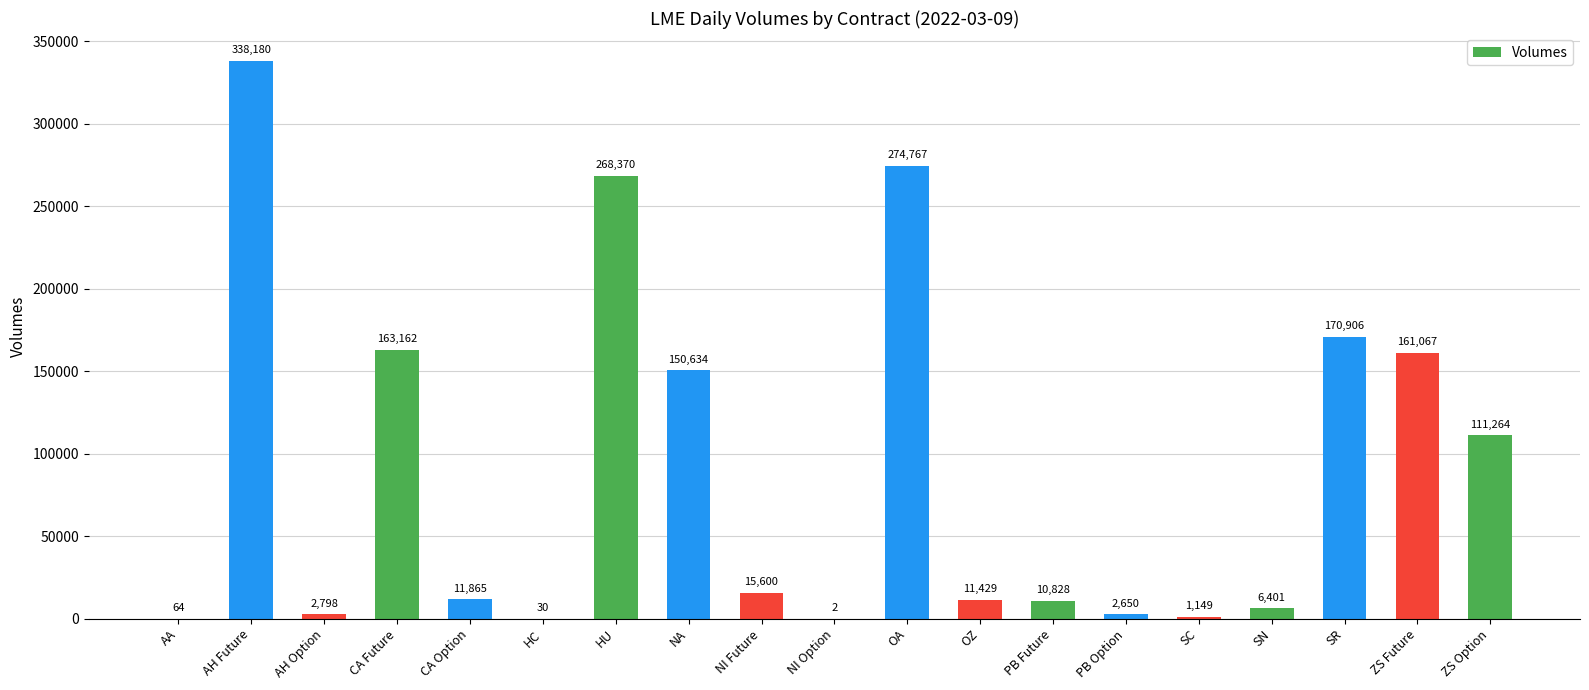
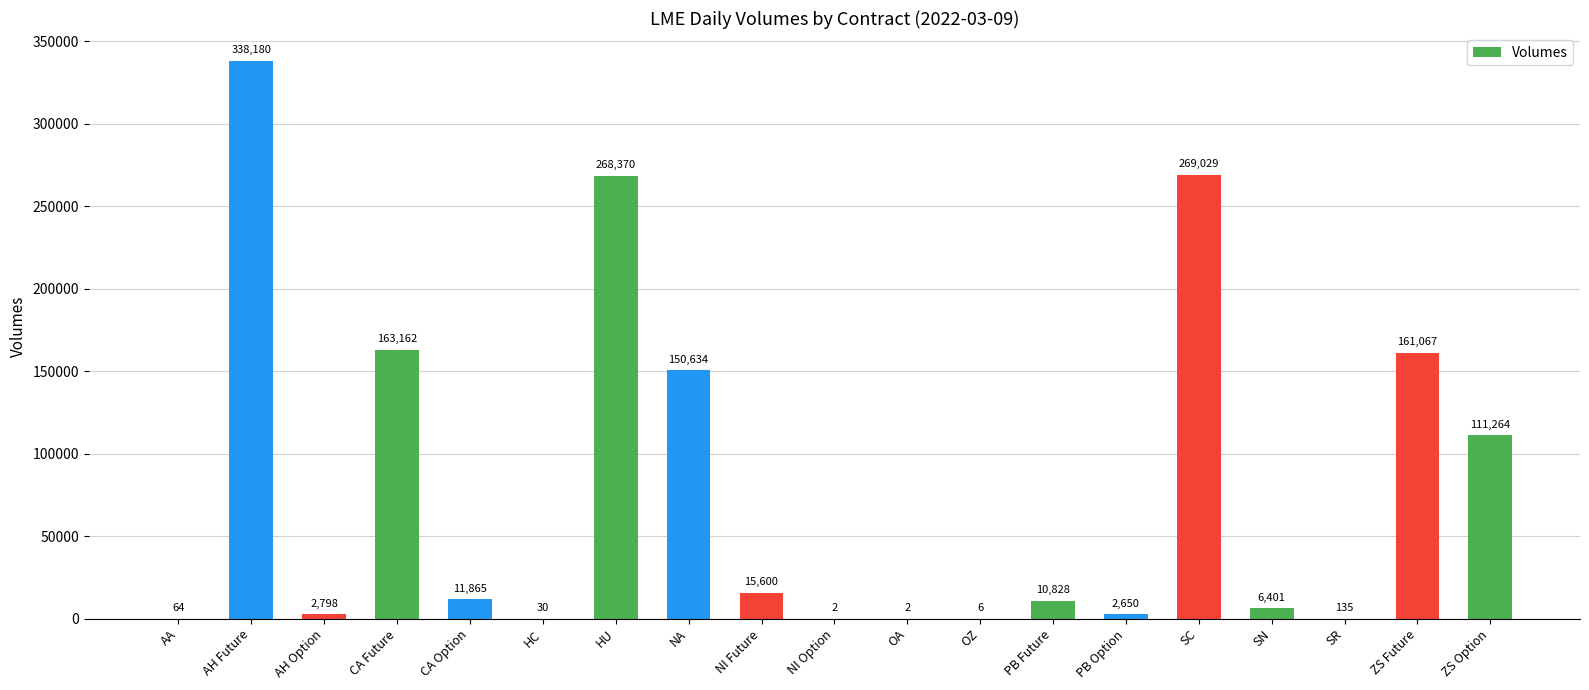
OA: 274,767 -> 2
OZ: 11,429 -> 6
SC: 1,149 -> 269,029
SR: 170,906 -> 135
